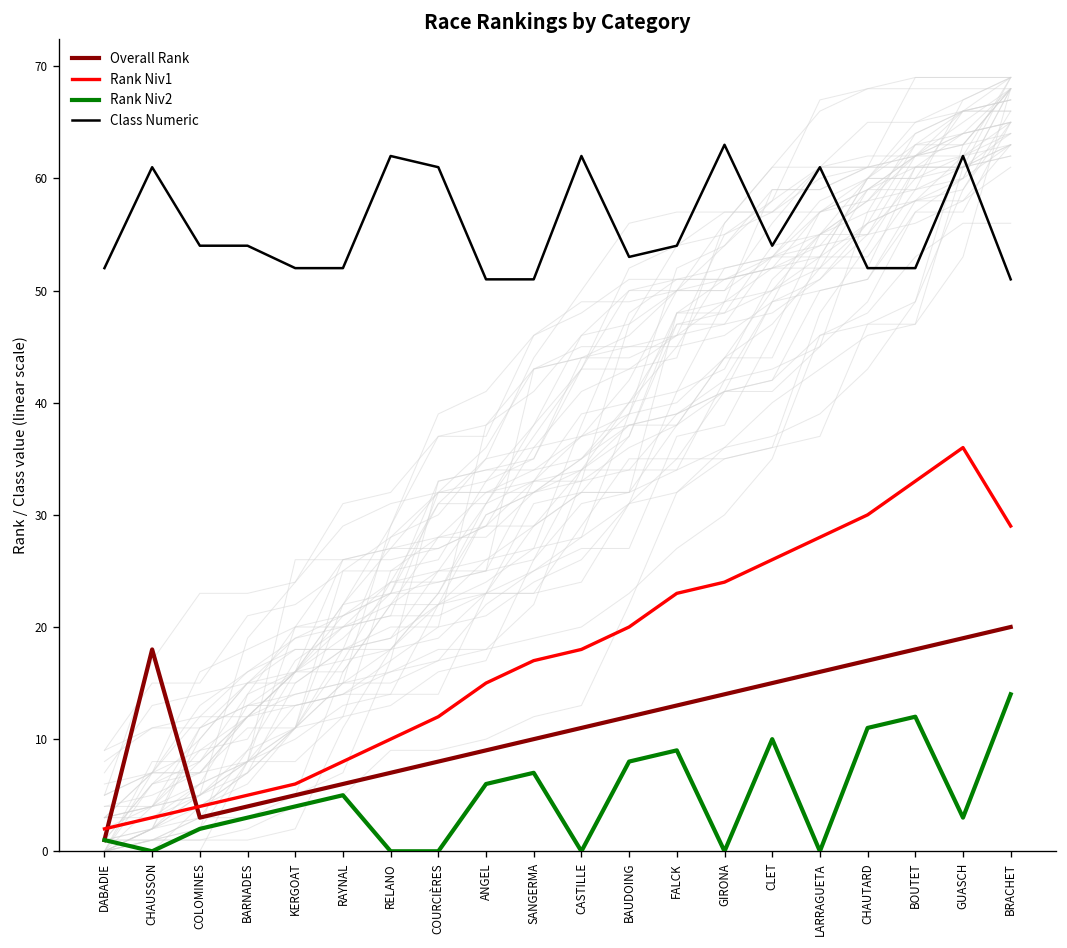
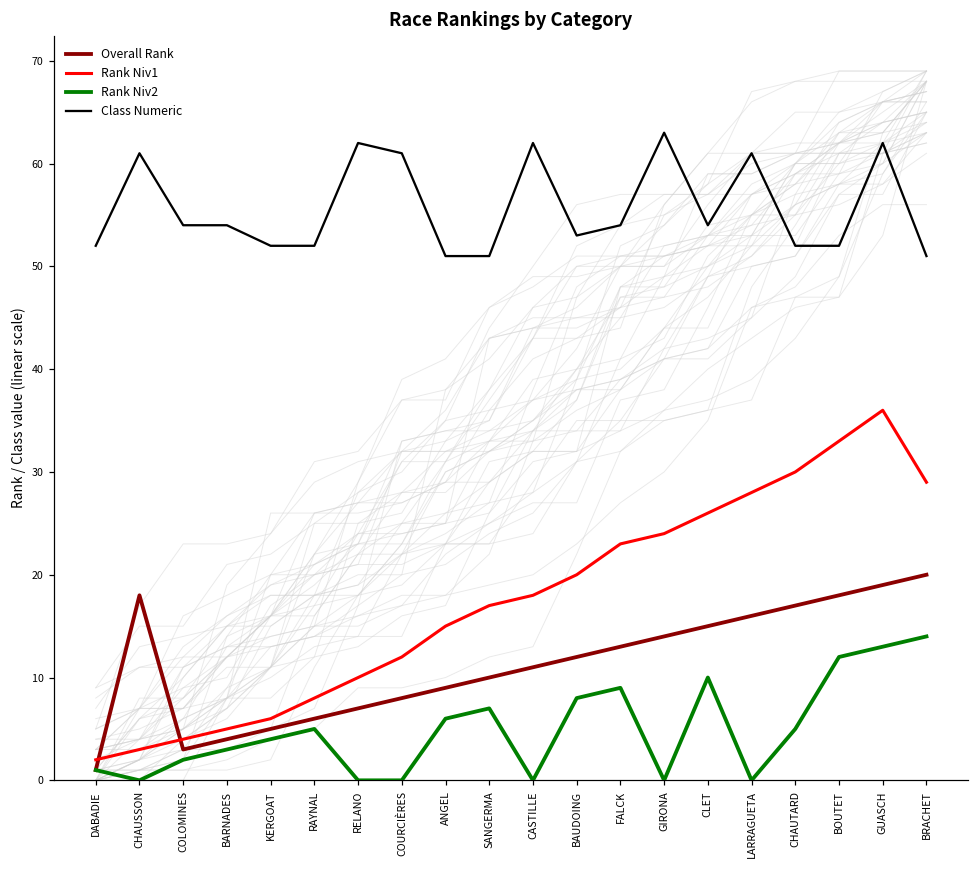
Rank Niv2, CHAUTARD: 11 -> 5
Rank Niv2, GUASCH: 3 -> 13
